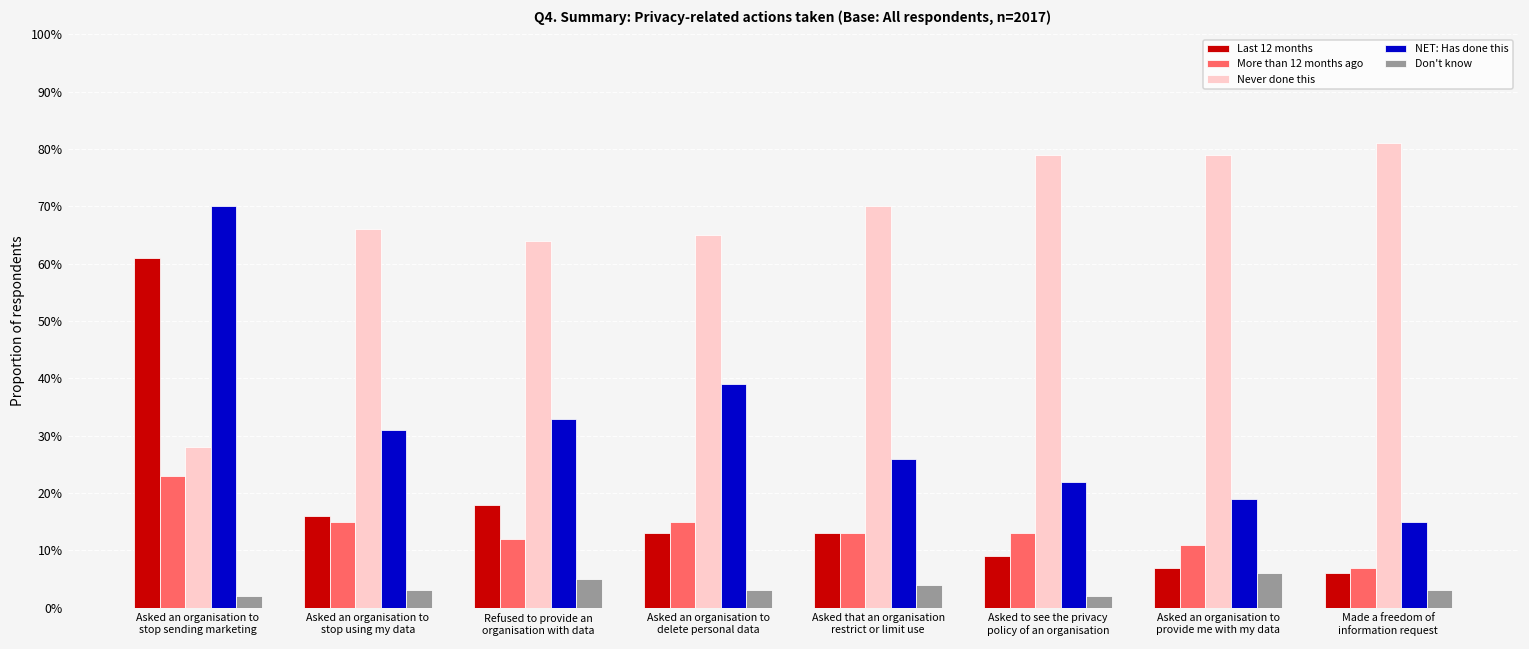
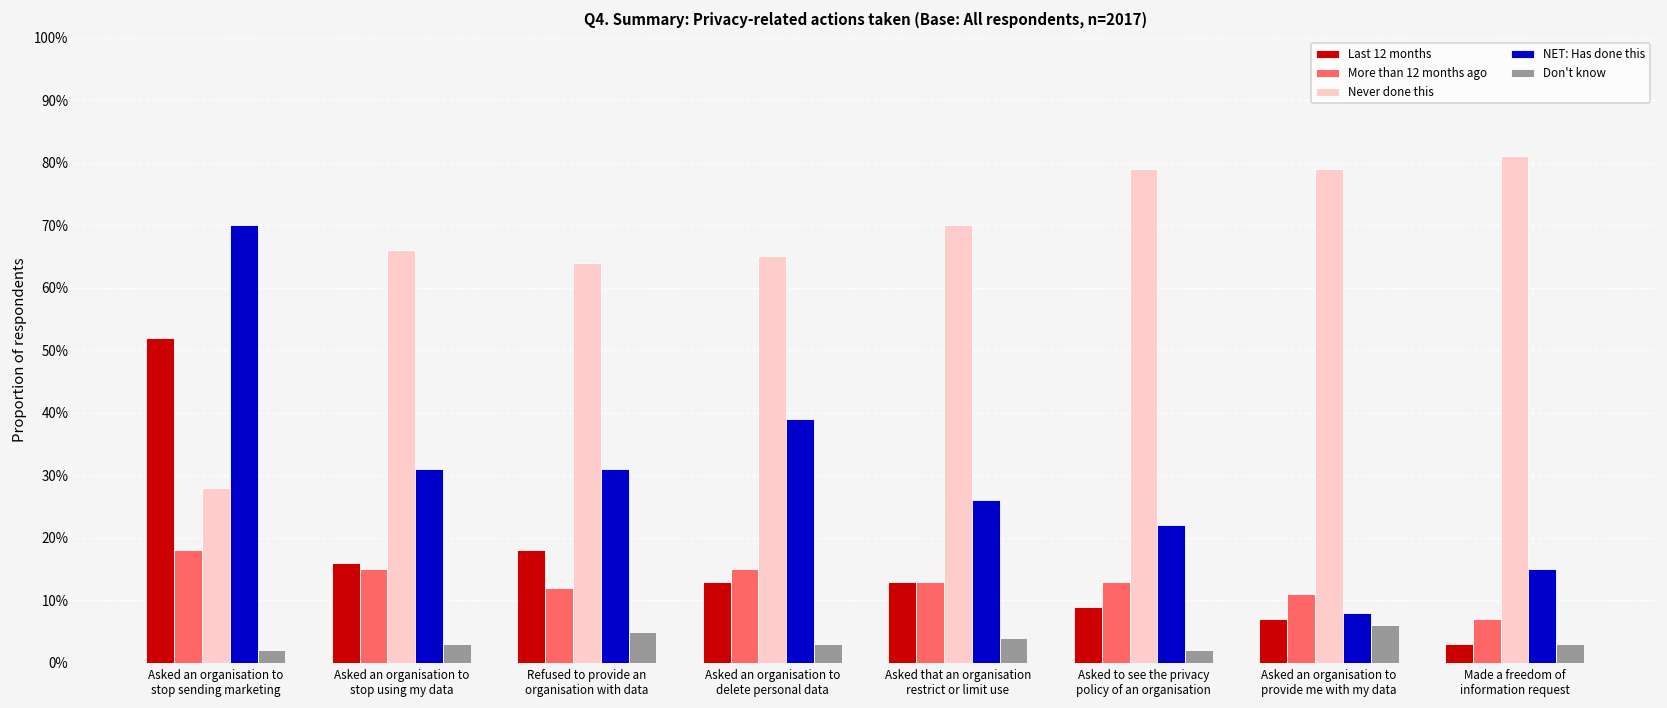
Last 12 months, Asked an organisation to stop sending marketing: 61% -> 52%
More than 12 months ago, Asked an organisation to stop sending marketing: 23% -> 18%
NET: Has done this, Refused to provide an organisation with data: 33% -> 31%
NET: Has done this, Asked an organisation to provide me with my data: 19% -> 8%
Last 12 months, Made a freedom of information request: 6% -> 3%
